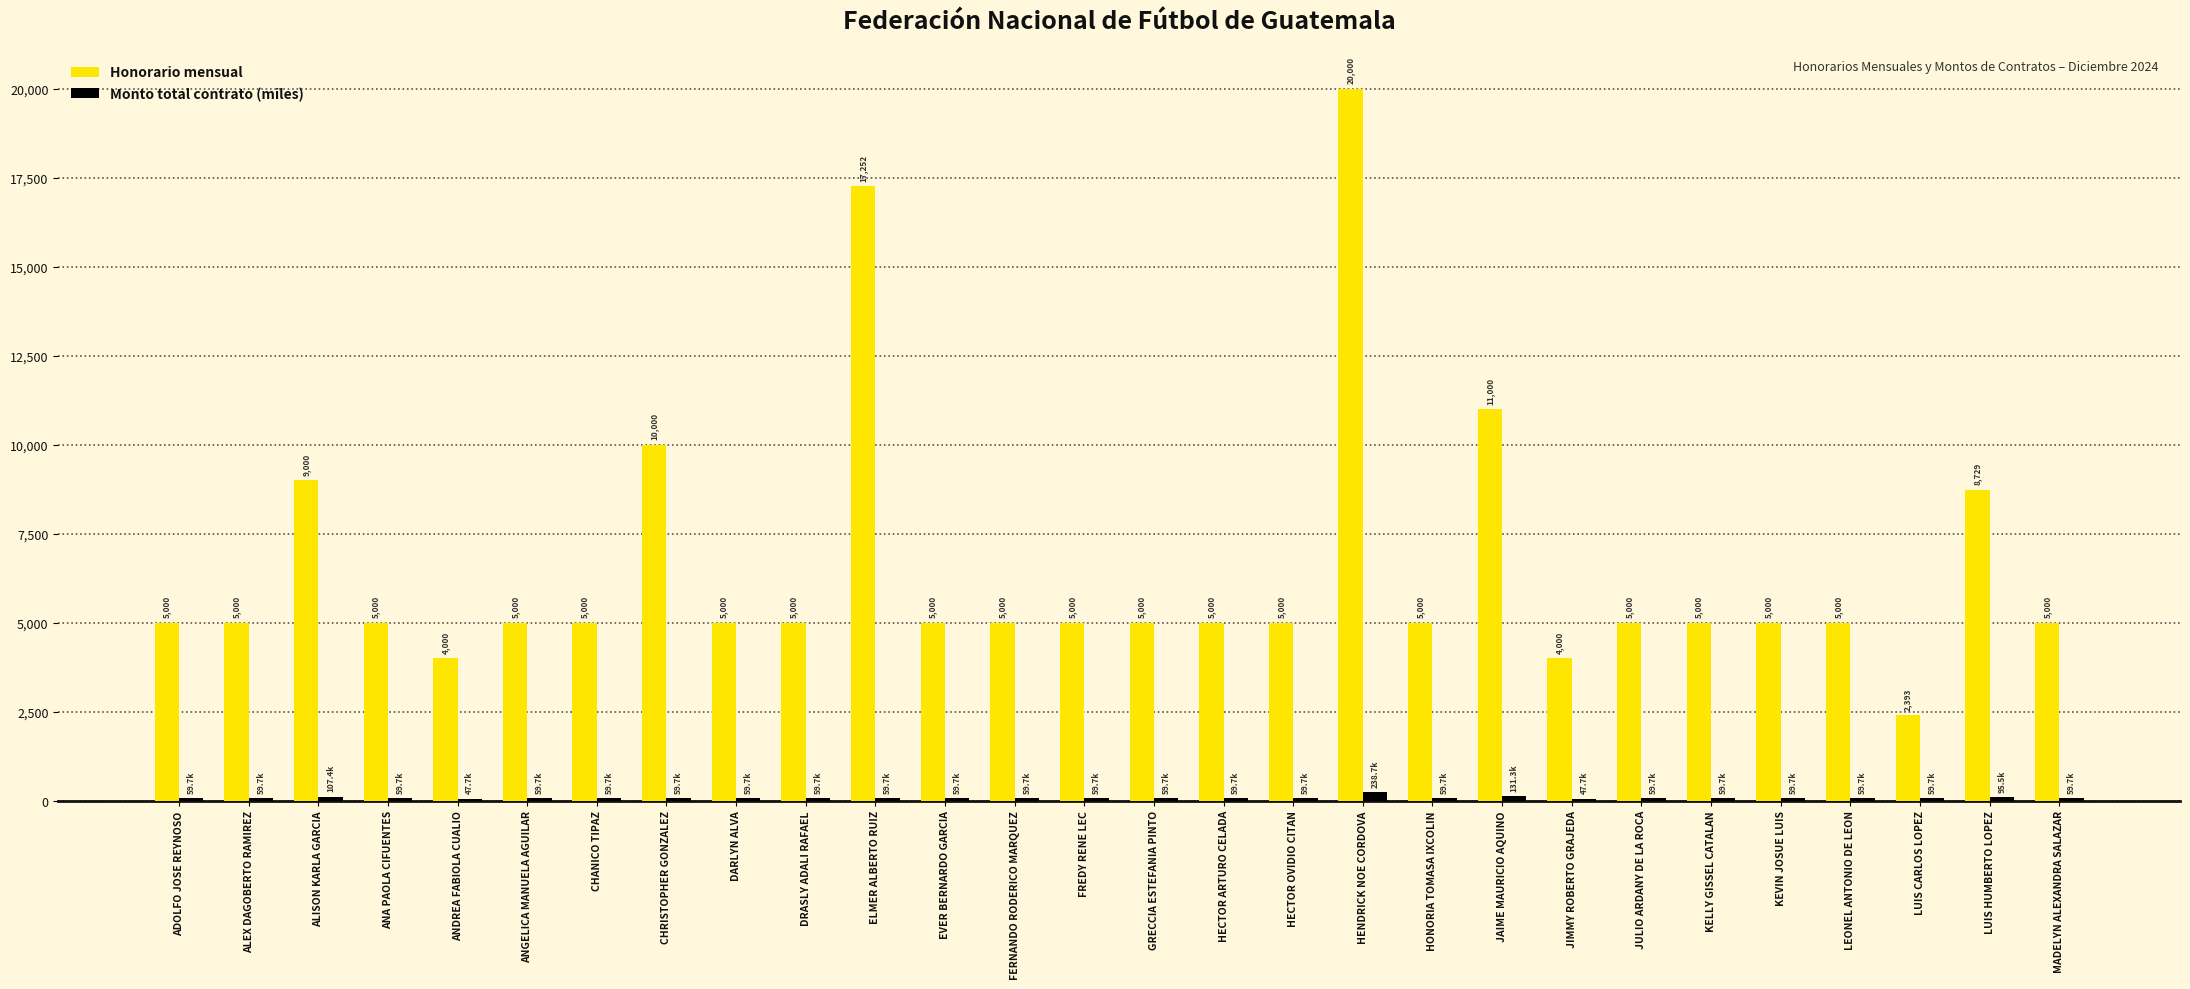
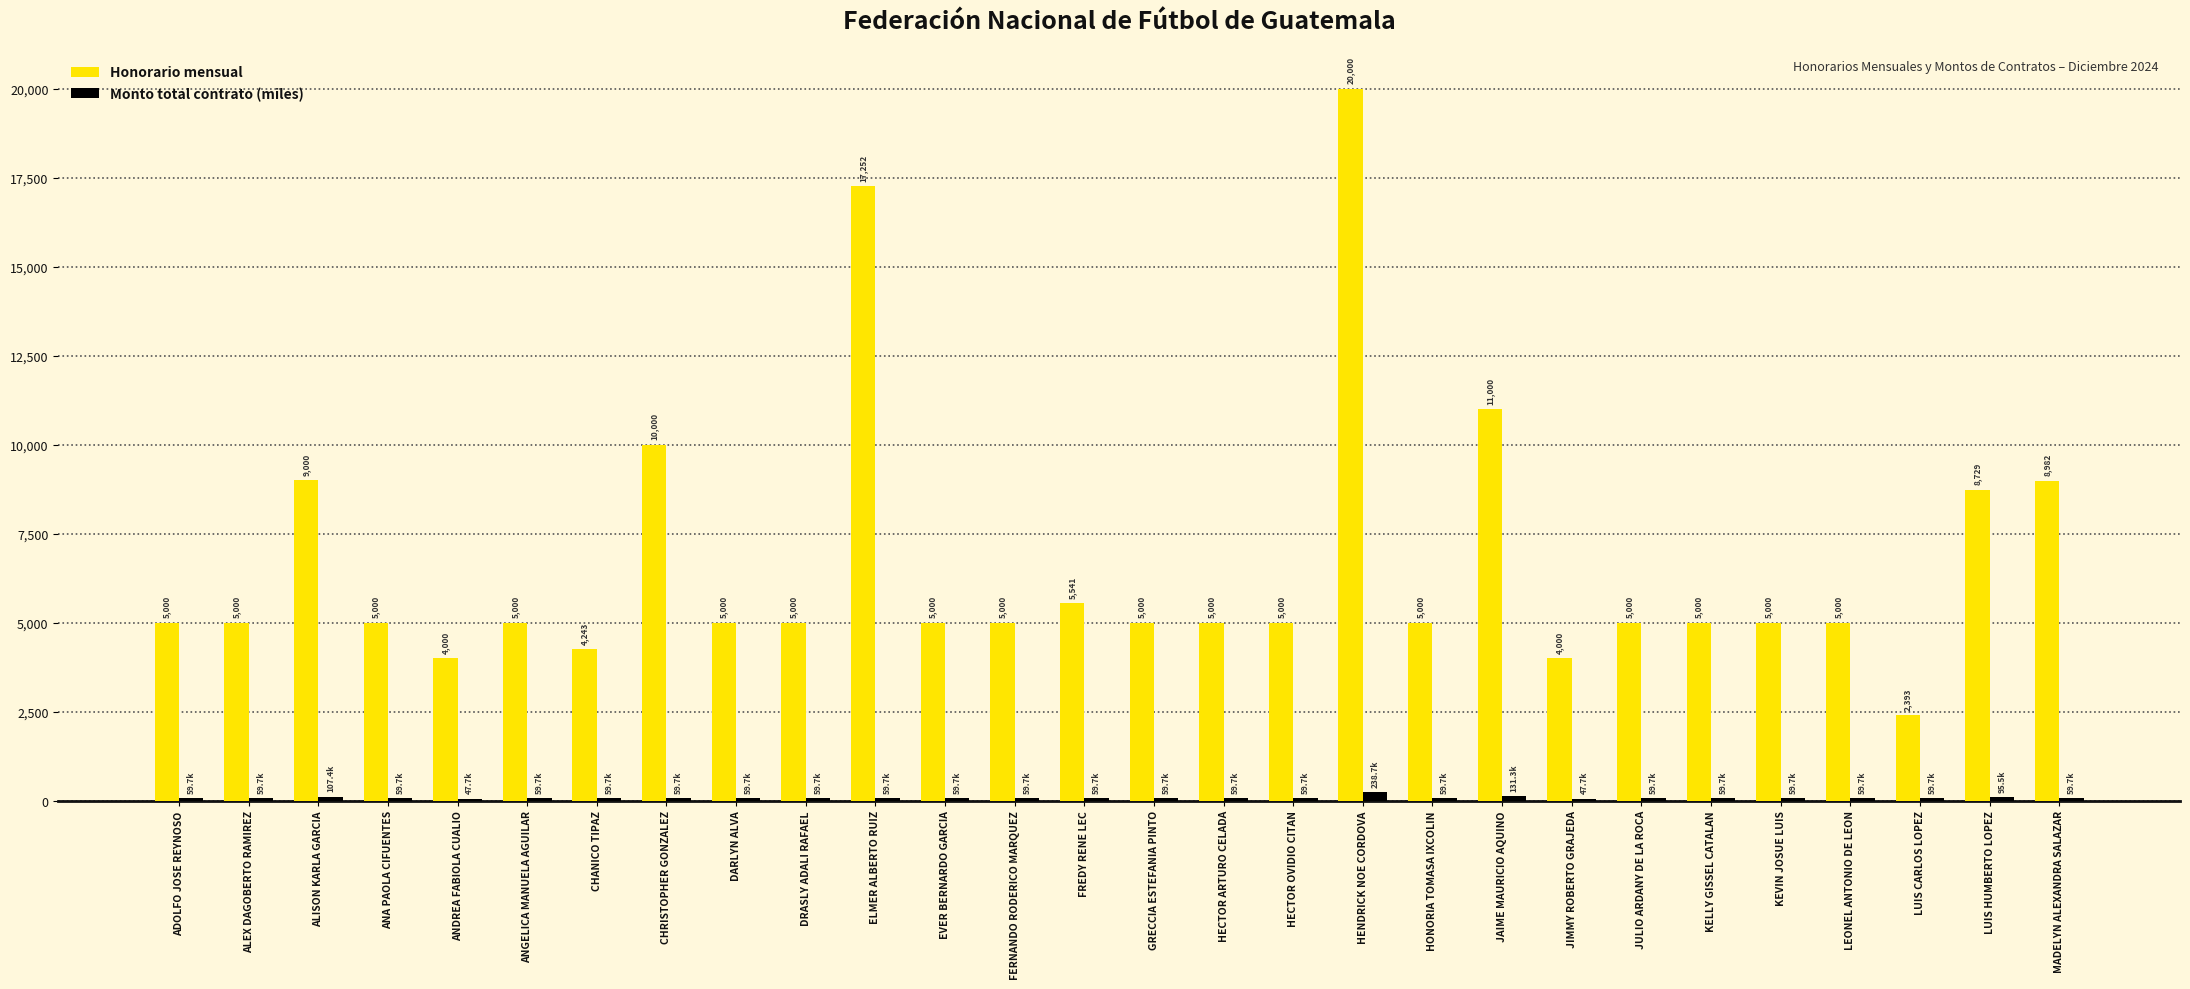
Honorario mensual, CHANICO TIPAZ: 5,000 -> 4,243
Honorario mensual, FREDY RENE LEC: 5,000 -> 5,541
Honorario mensual, MADELYN ALEXANDRA SALAZAR: 5,000 -> 8,982
